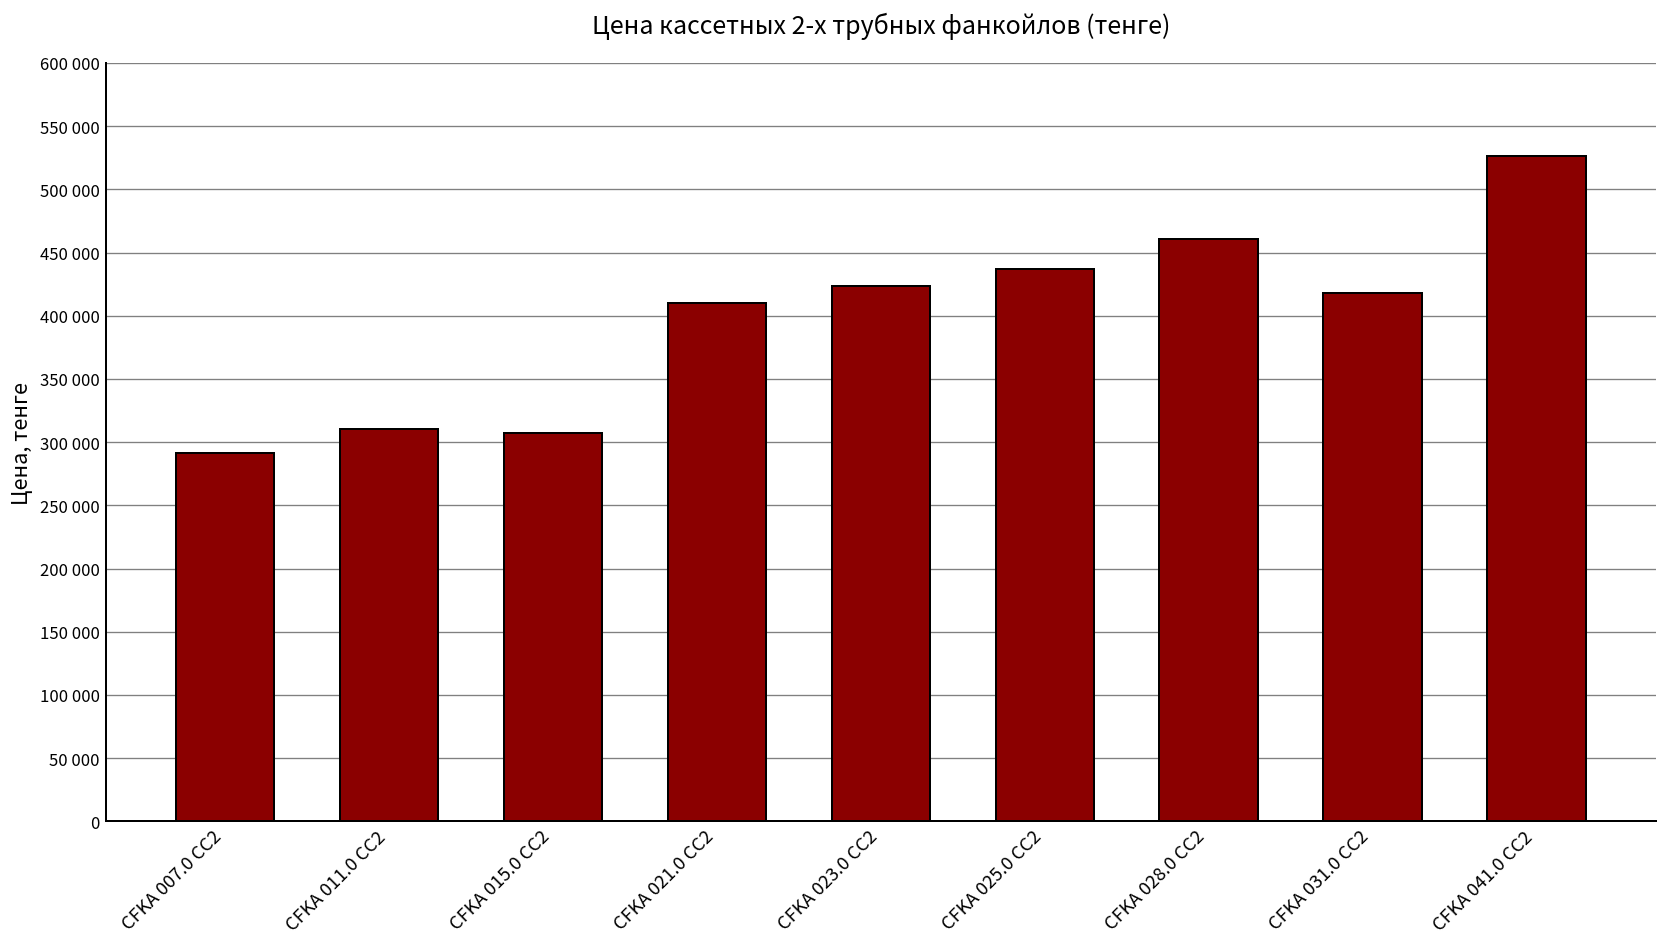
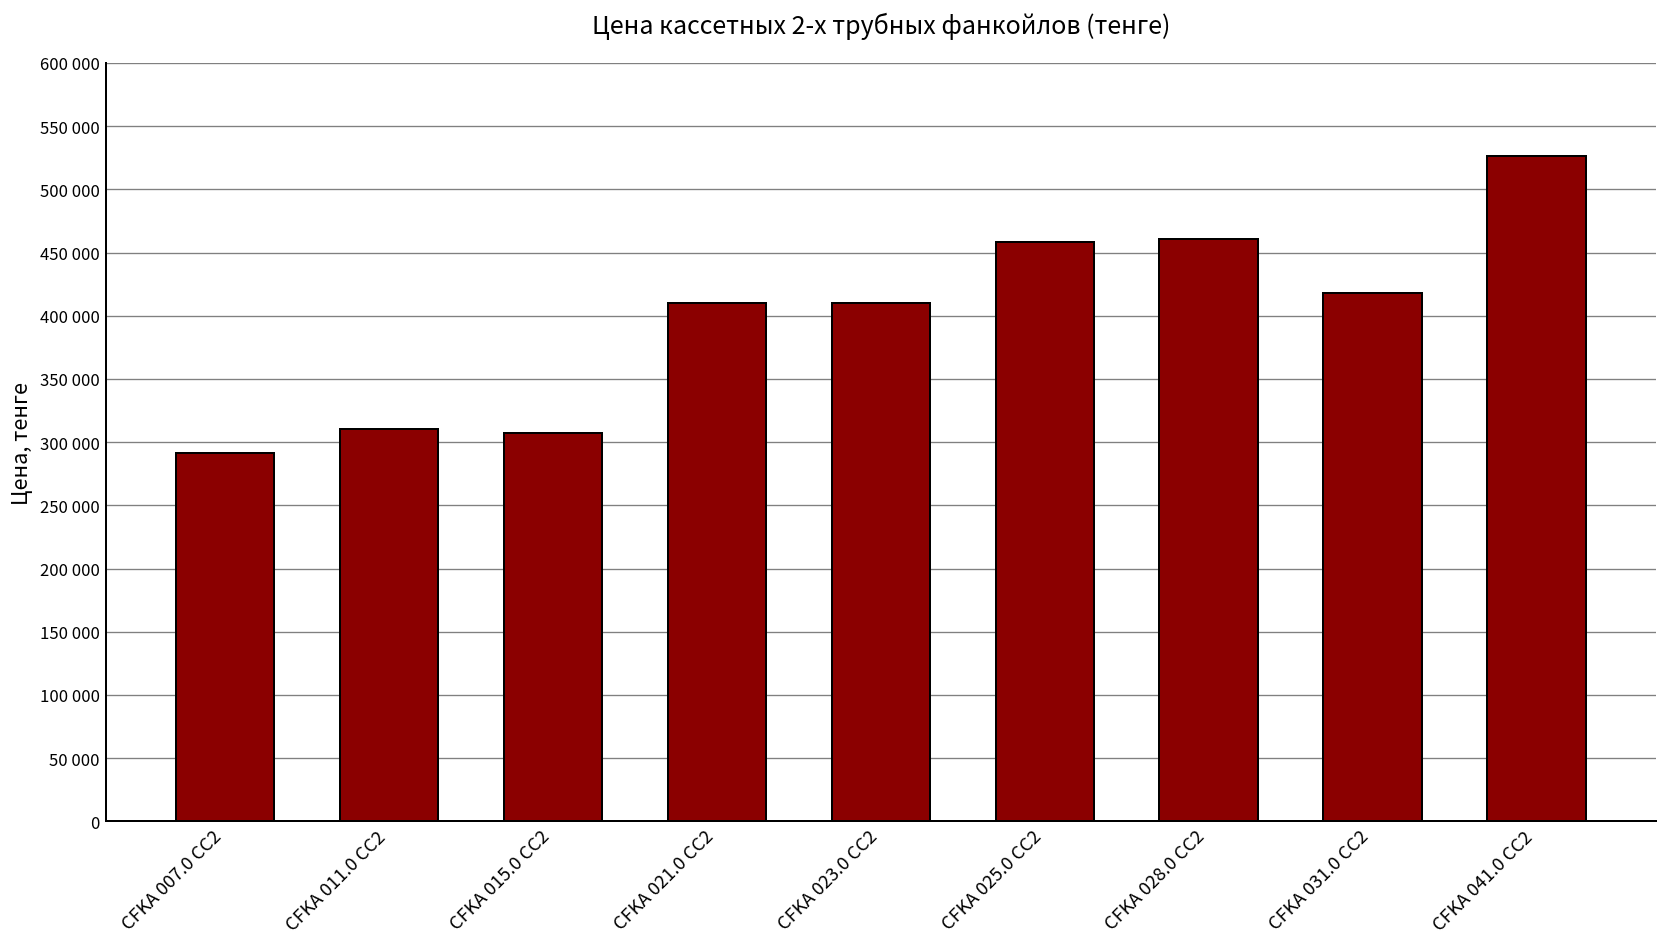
CFKA 023.0 CC2: 423000 -> 410000
CFKA 025.0 CC2: 437000 -> 459000
